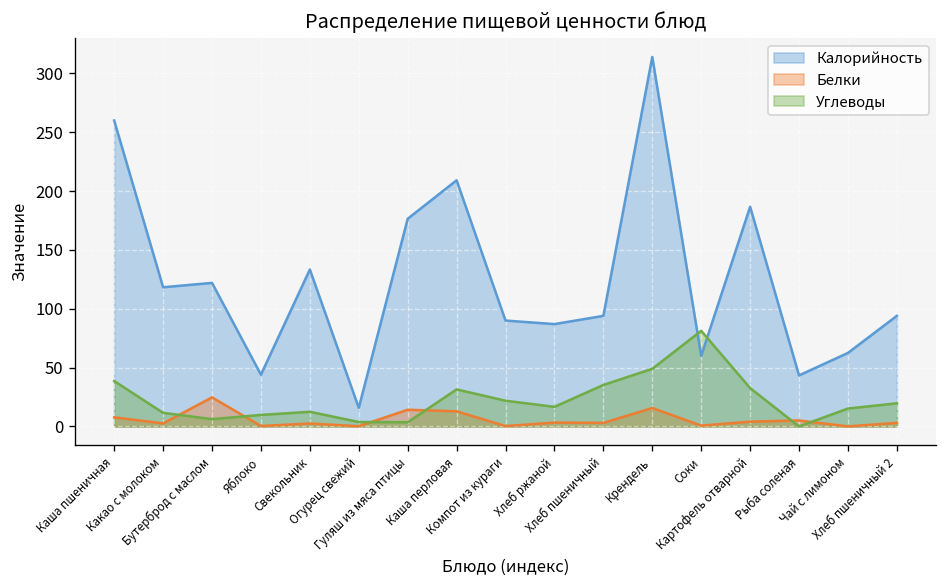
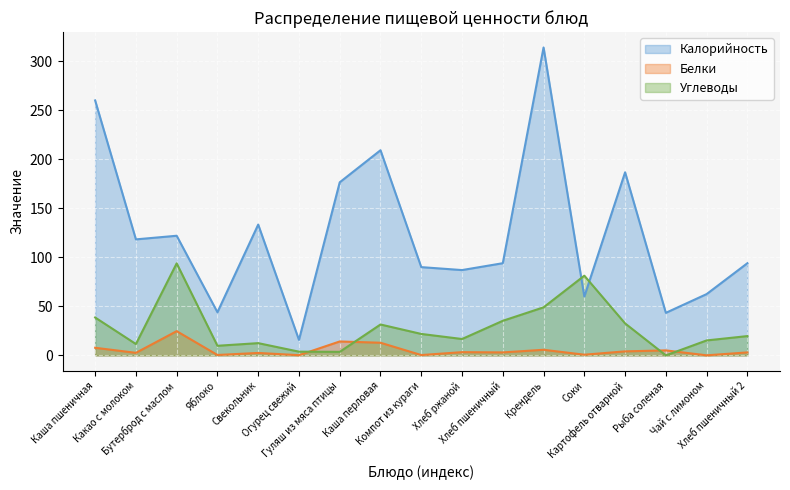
Углеводы, Бутерброд с маслом: 10 -> 90
Белки, Крендель: 20 -> 10
